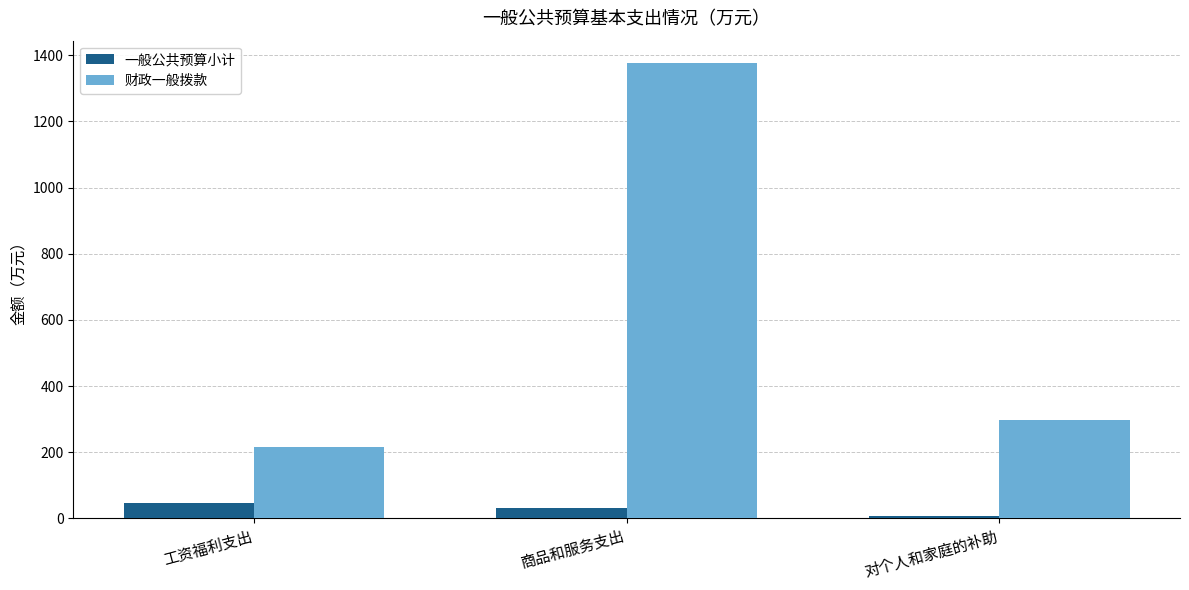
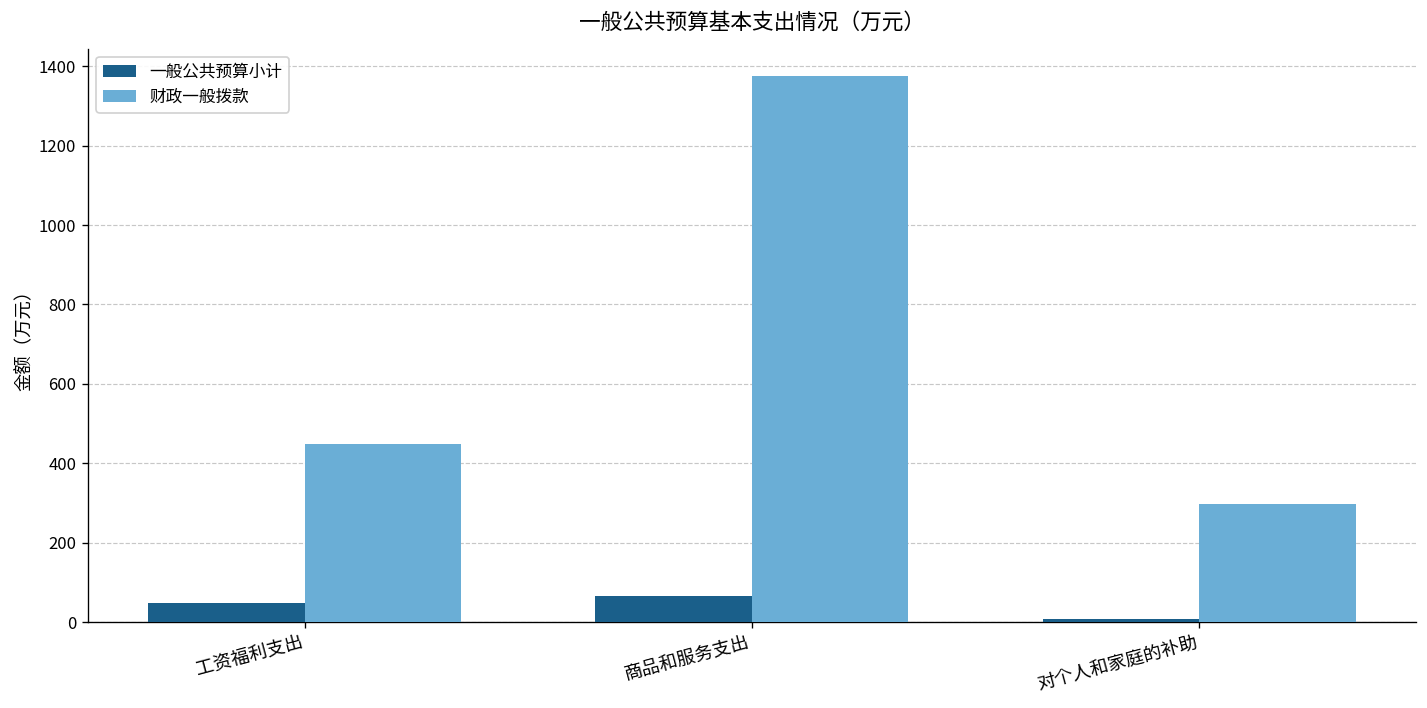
财政一般拨款, 工资福利支出: 210 -> 450
一般公共预算小计, 商品和服务支出: 30 -> 60
